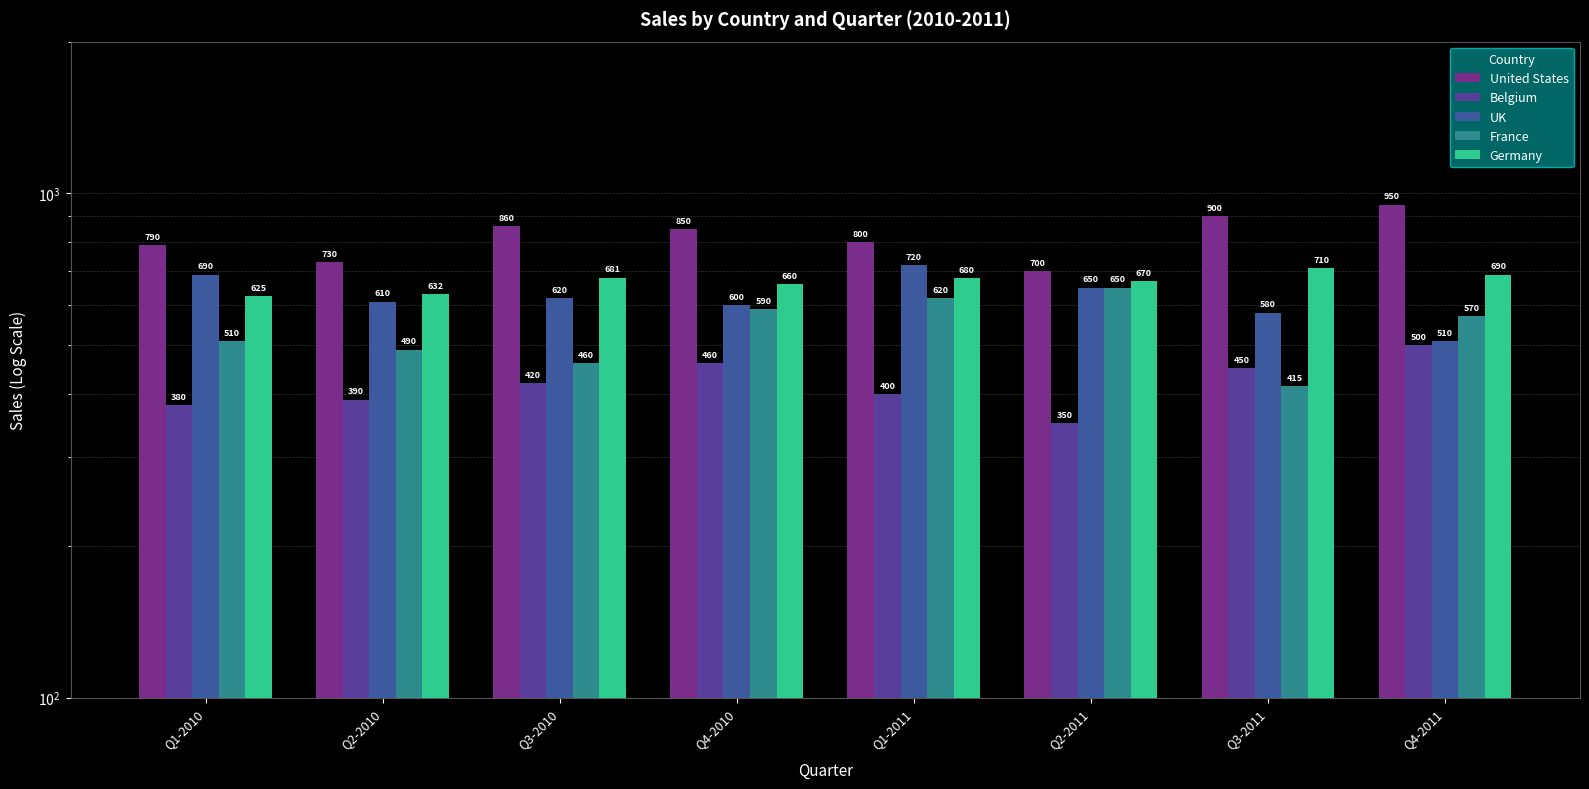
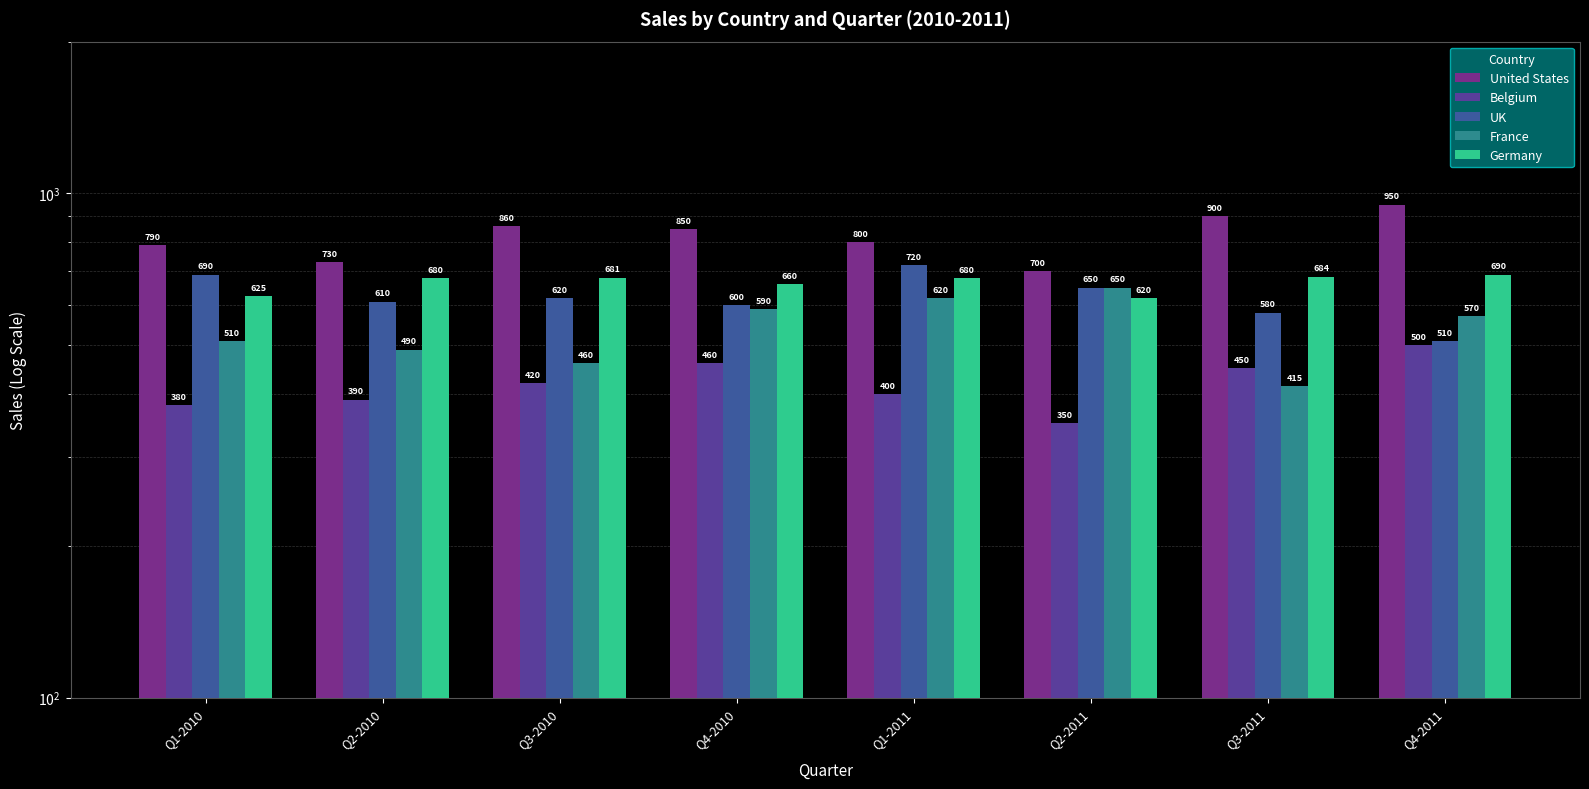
Germany, Q2-2010: 632 -> 680
Germany, Q2-2011: 670 -> 620
Germany, Q3-2011: 710 -> 684
